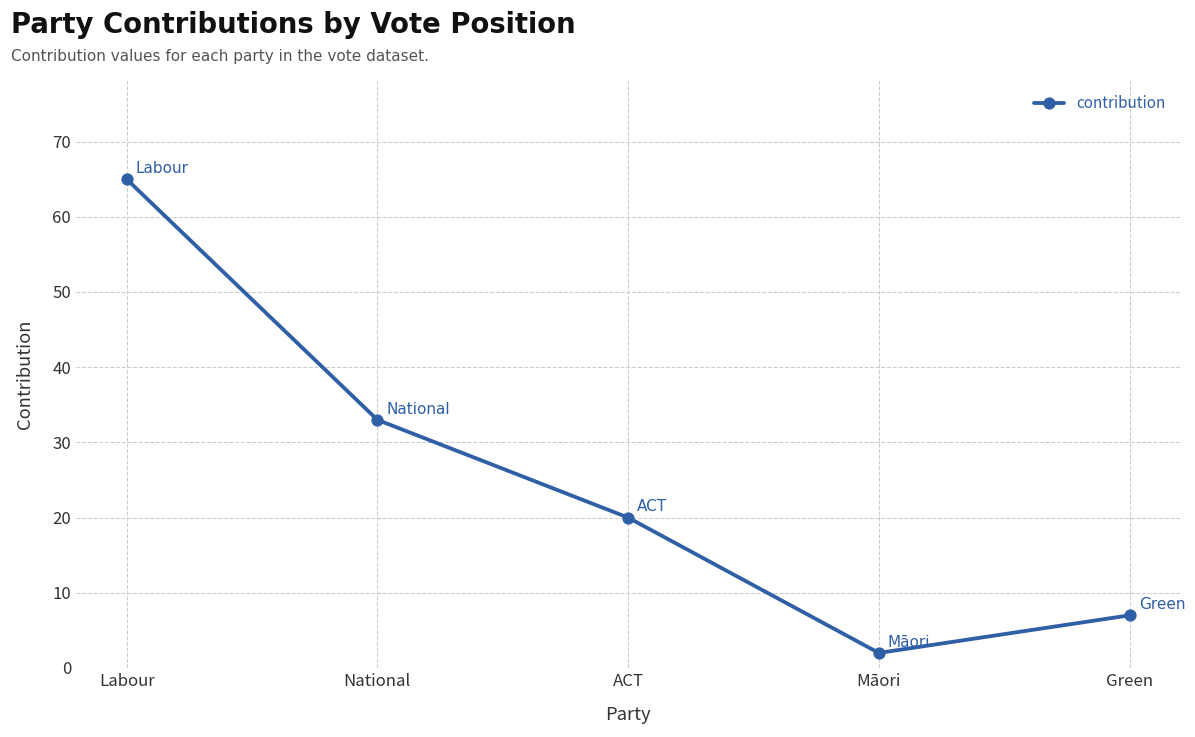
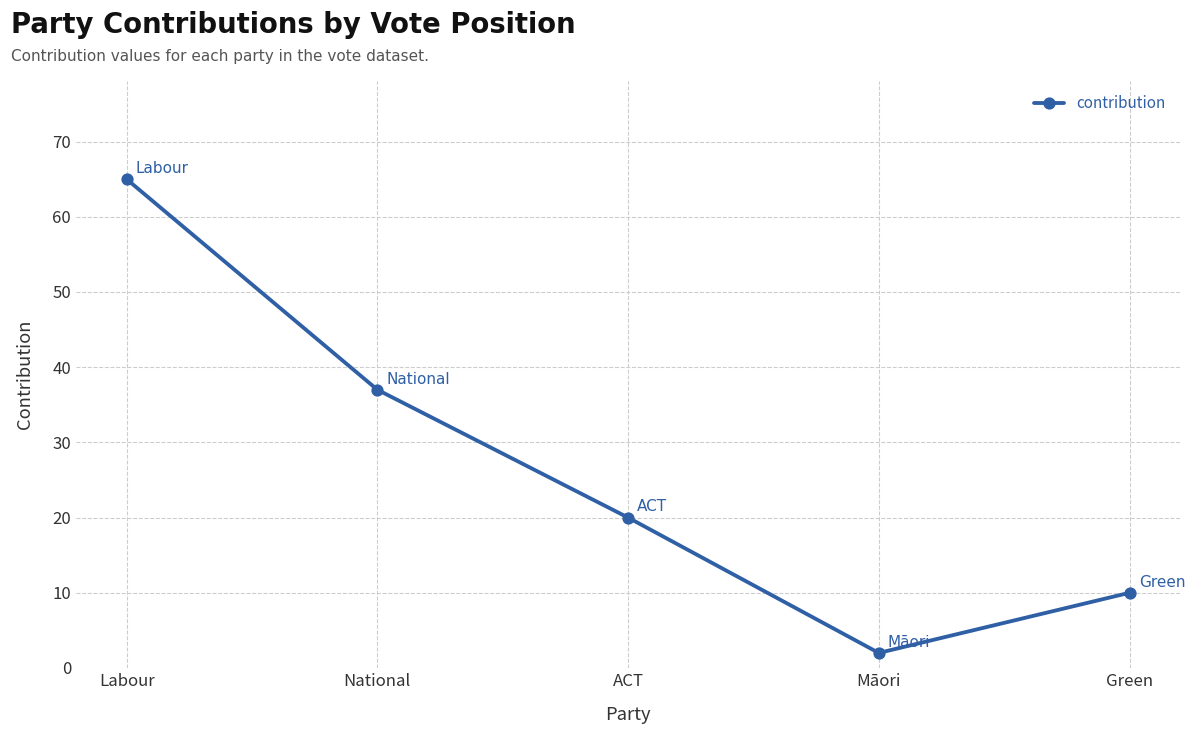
National: 33 -> 37
Green: 7 -> 10
